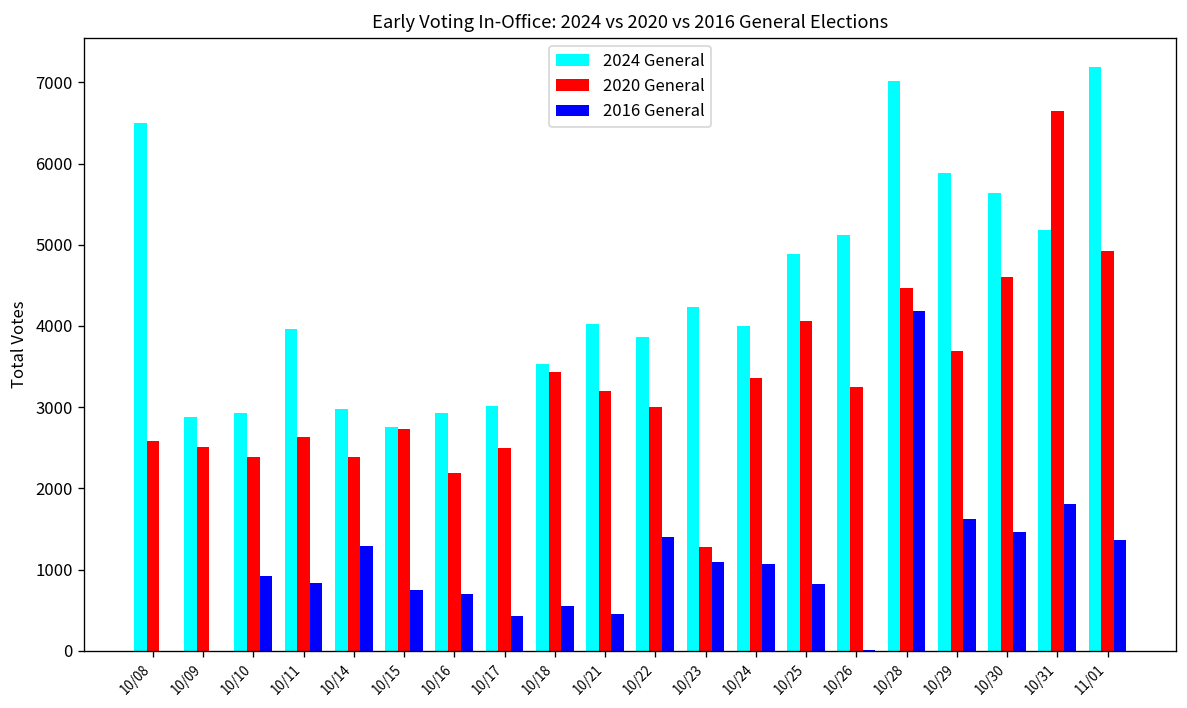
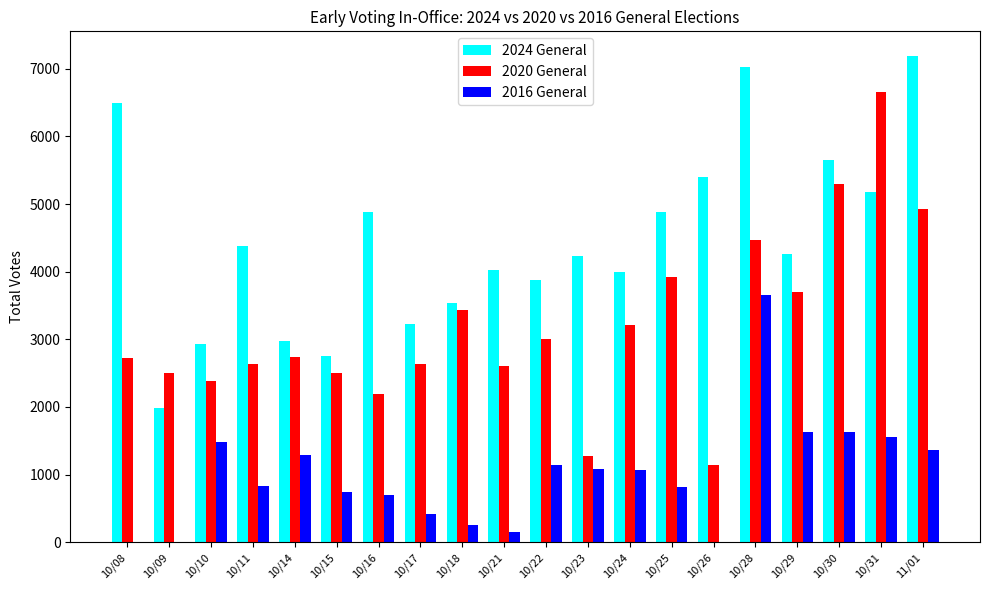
2020 General, 10/08: 2600 -> 2700
2024 General, 10/09: 2900 -> 2000
2016 General, 10/10: 900 -> 1500
2024 General, 10/11: 4000 -> 4400
2020 General, 10/14: 2400 -> 2700
2020 General, 10/15: 2700 -> 2500
2024 General, 10/16: 2900 -> 4900
2024 General, 10/17: 3000 -> 3200
2020 General, 10/17: 2500 -> 2600
2016 General, 10/18: 500 -> 300
2020 General, 10/21: 3200 -> 2600
2016 General, 10/21: 500 -> 200
2016 General, 10/22: 1400 -> 1100
2020 General, 10/24: 3400 -> 3200
2020 General, 10/25: 4100 -> 3900
2024 General, 10/26: 5100 -> 5400
2020 General, 10/26: 3200 -> 1100
2016 General, 10/28: 4200 -> 3700
2024 General, 10/29: 5900 -> 4300
2020 General, 10/30: 4600 -> 5300
2016 General, 10/30: 1500 -> 1600
2016 General, 10/31: 1800 -> 1600
